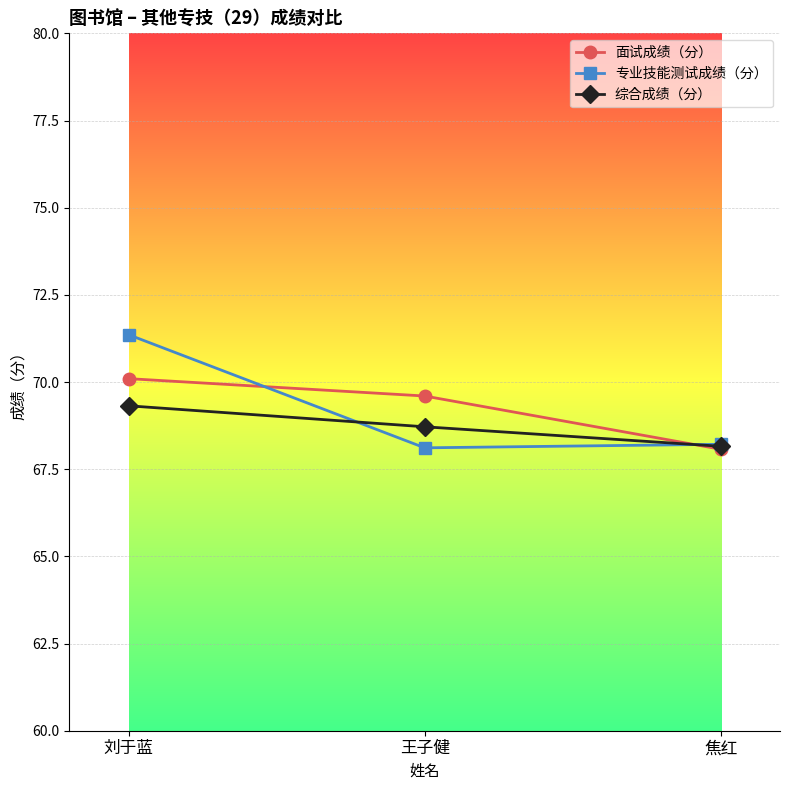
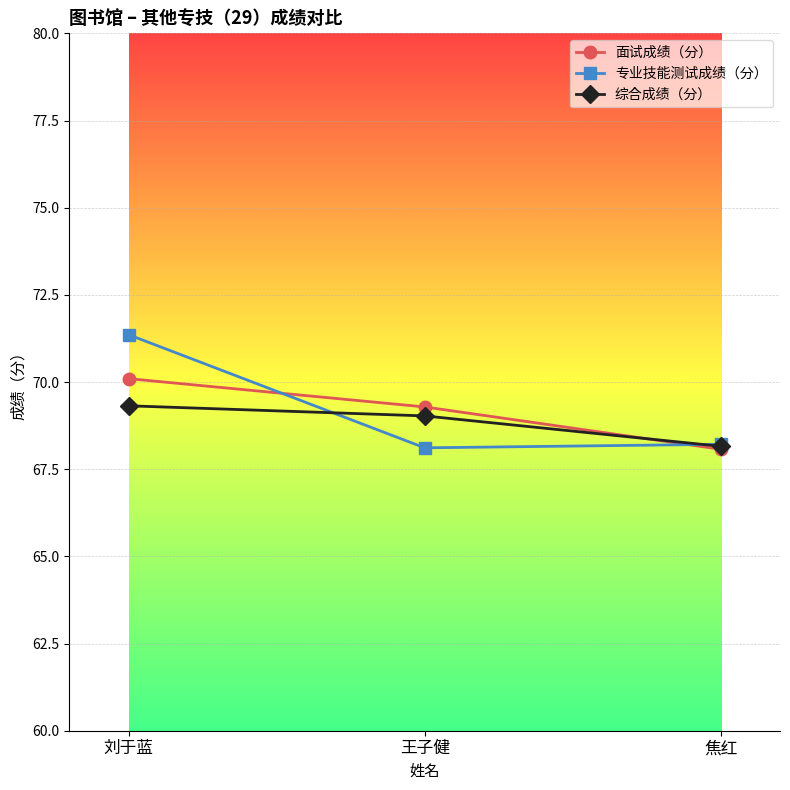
面试成绩（分）, 王子健: 69.6 -> 69.3
综合成绩（分）, 王子健: 68.7 -> 69.0
